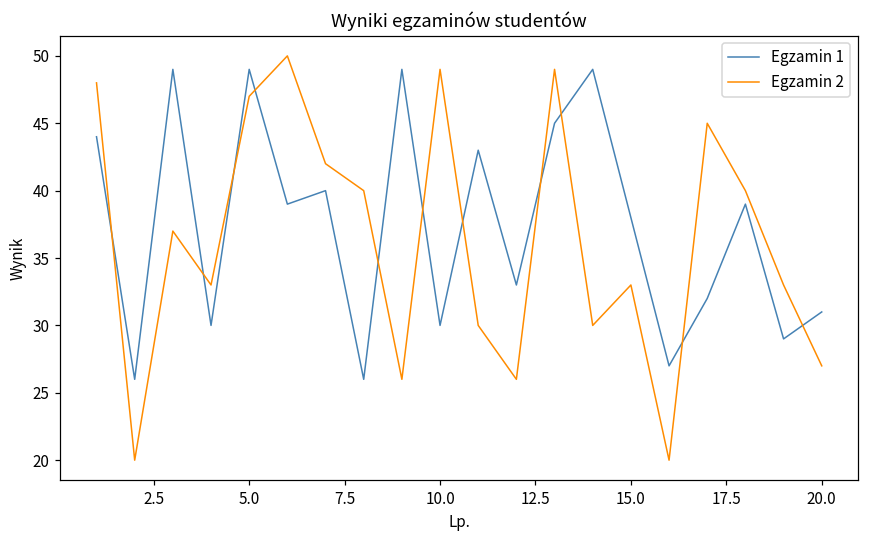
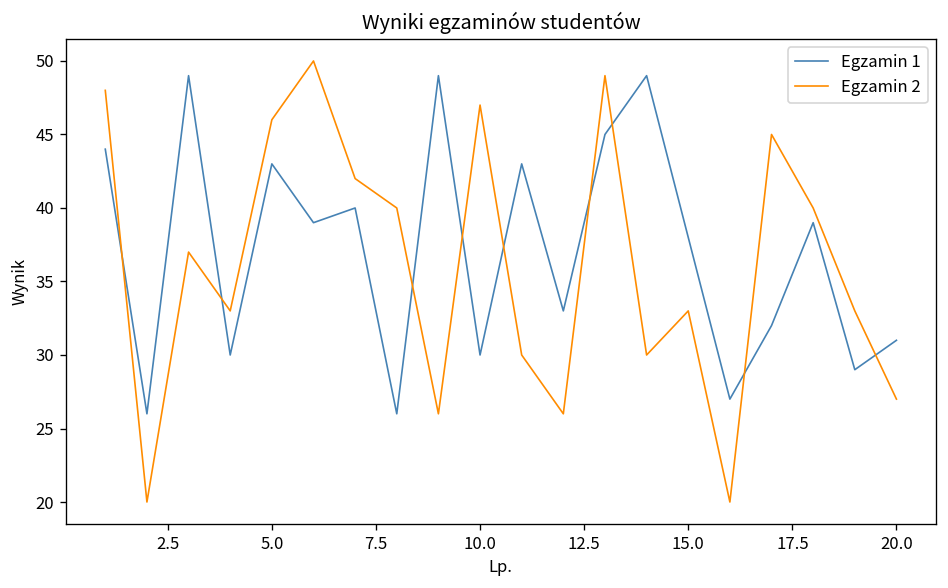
Egzamin 1, 5.0: 49 -> 43
Egzamin 2, 5.0: 47 -> 46
Egzamin 2, 10.0: 49 -> 47
